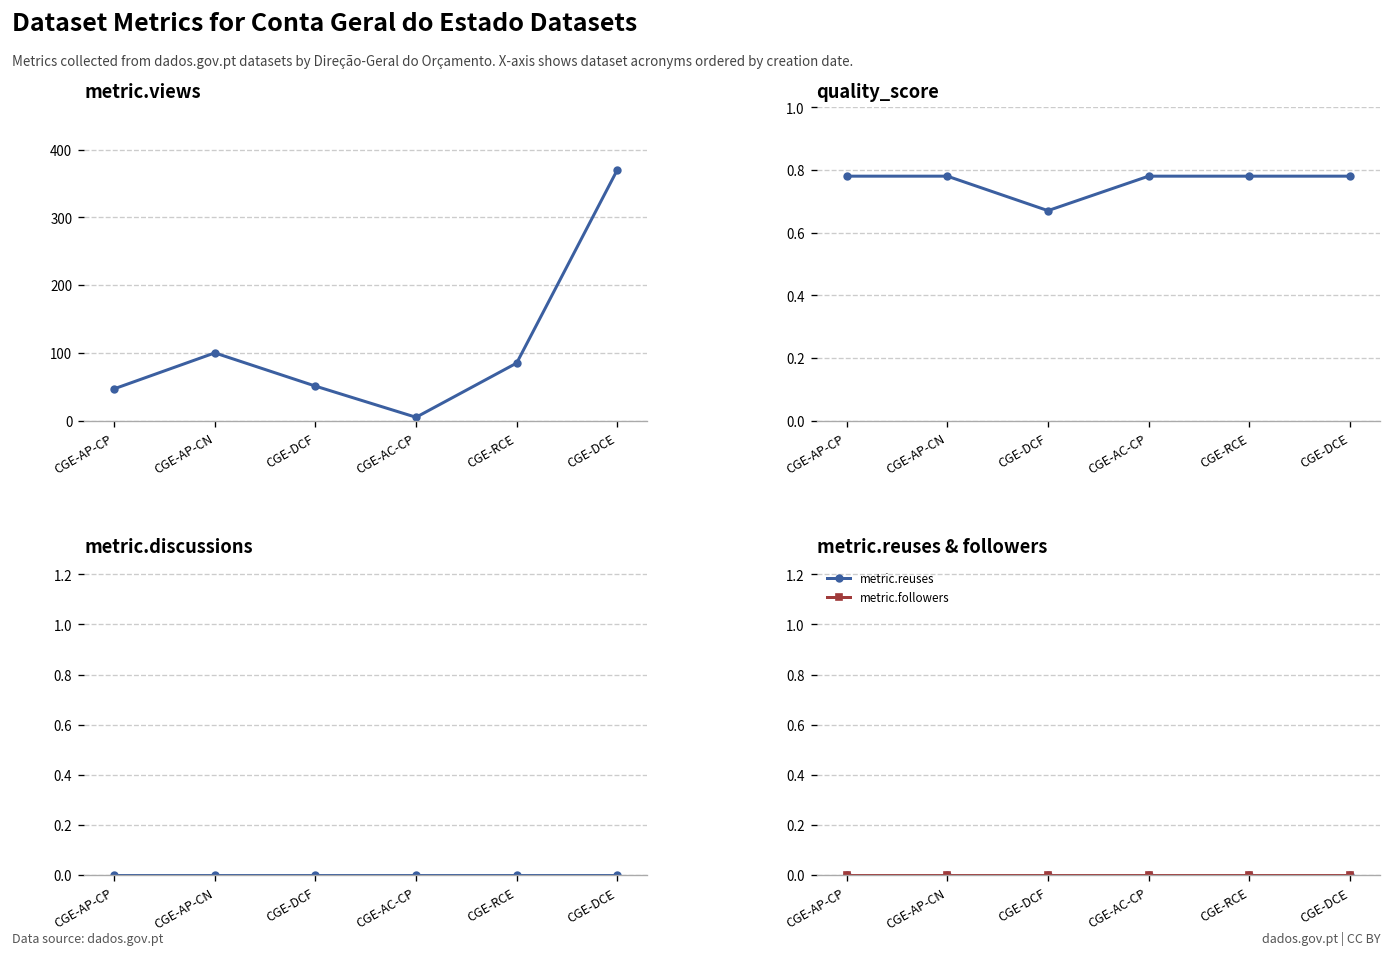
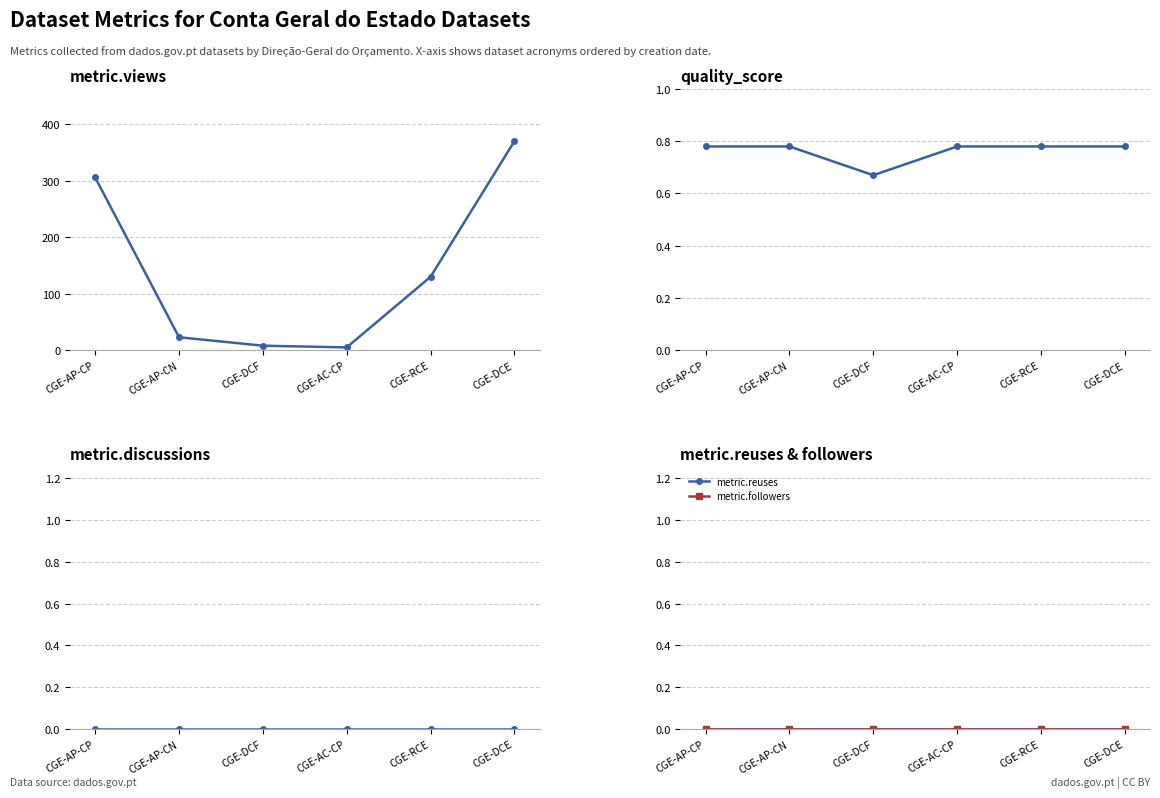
metric.views, CGE-AP-CP: 50 -> 310
metric.views, CGE-AP-CN: 100 -> 20
metric.views, CGE-DCF: 50 -> 10
metric.views, CGE-RCE: 90 -> 130
